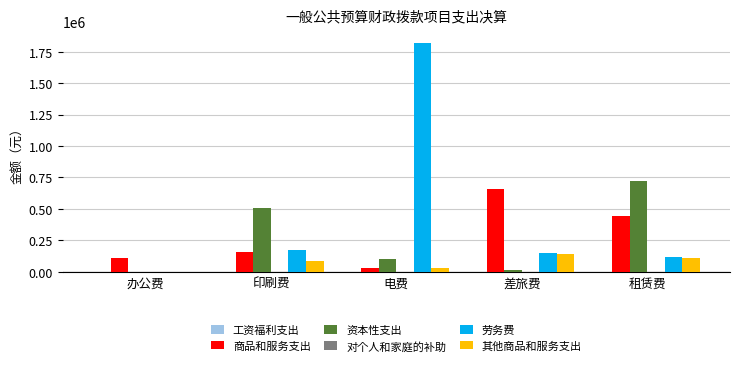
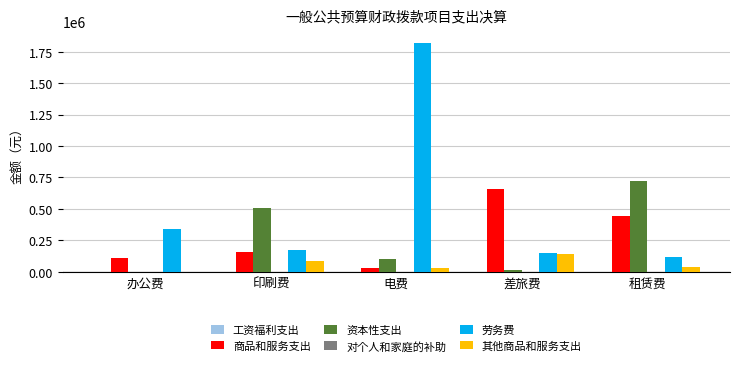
劳务费, 办公费: 0 -> 340000
其他商品和服务支出, 租赁费: 110000 -> 40000
